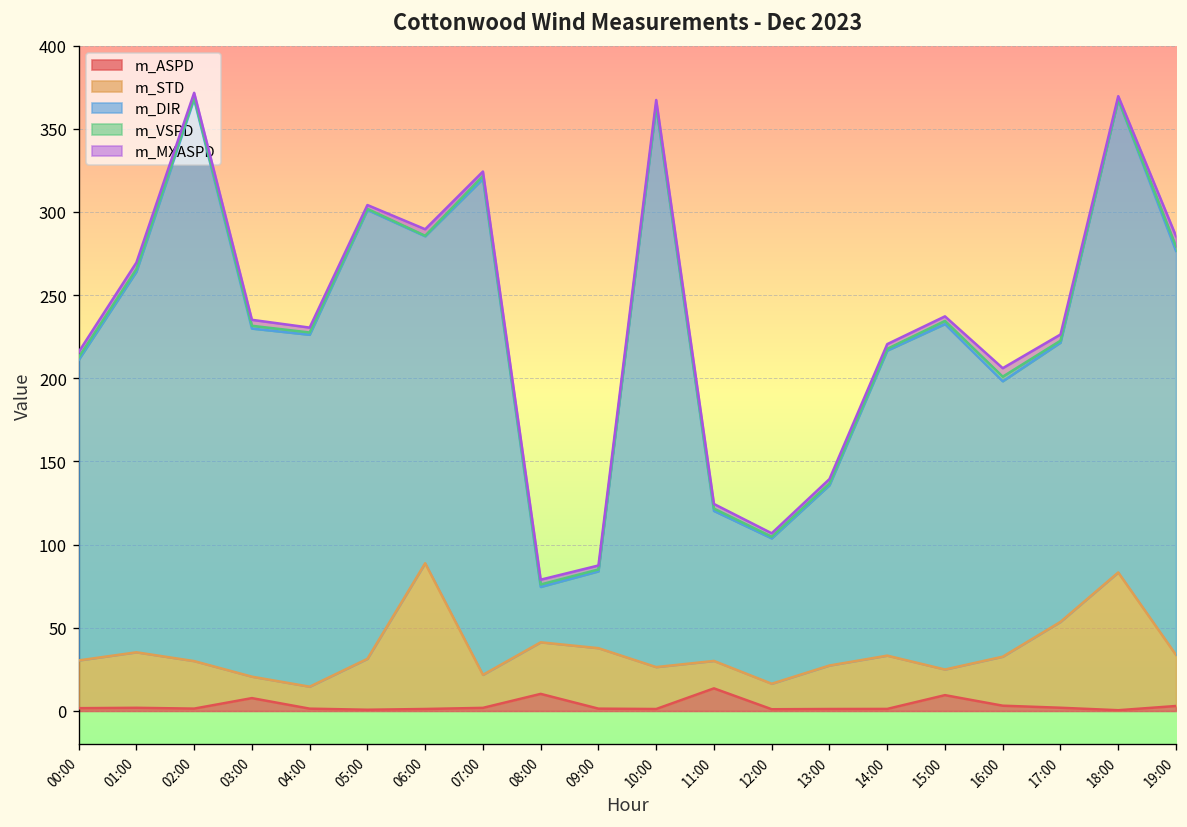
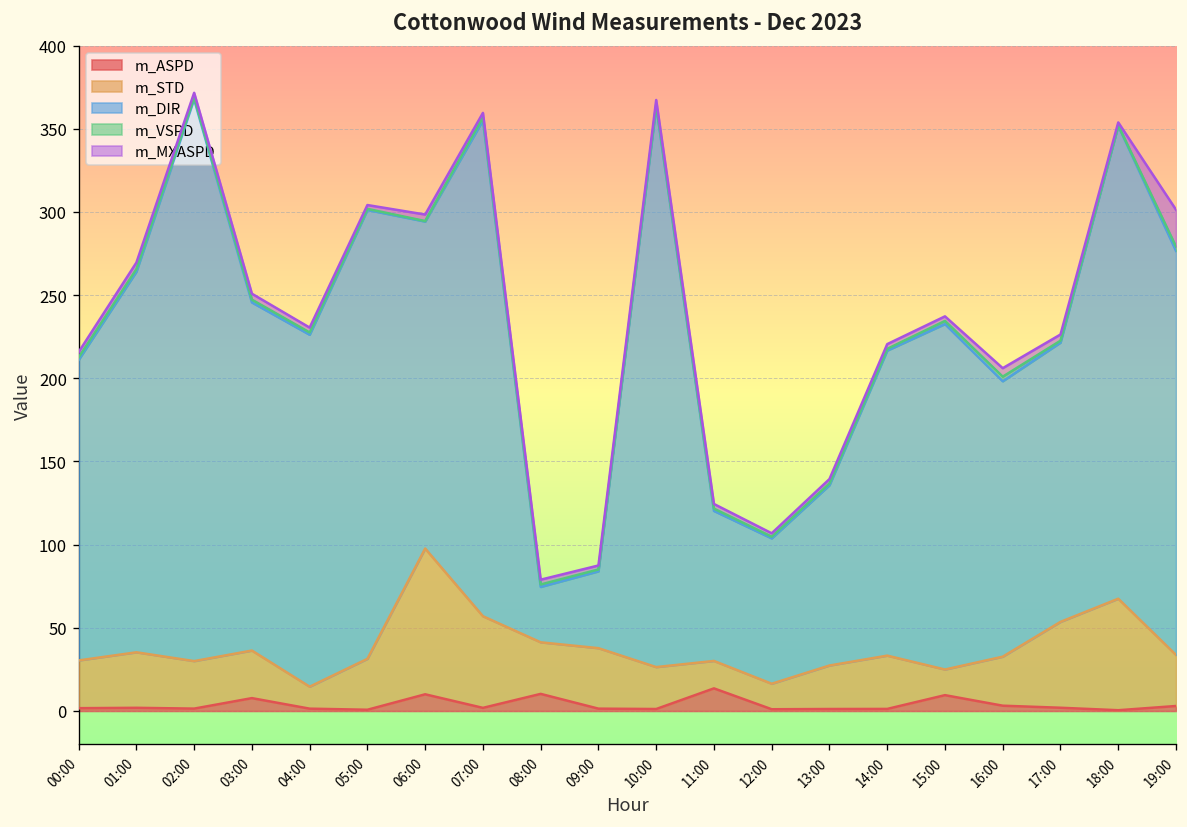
m_STD, 03:00: 13 -> 29
m_ASPD, 06:00: 1 -> 10
m_STD, 07:00: 20 -> 55
m_STD, 18:00: 83 -> 67
m_MXASPD, 19:00: 6 -> 22
